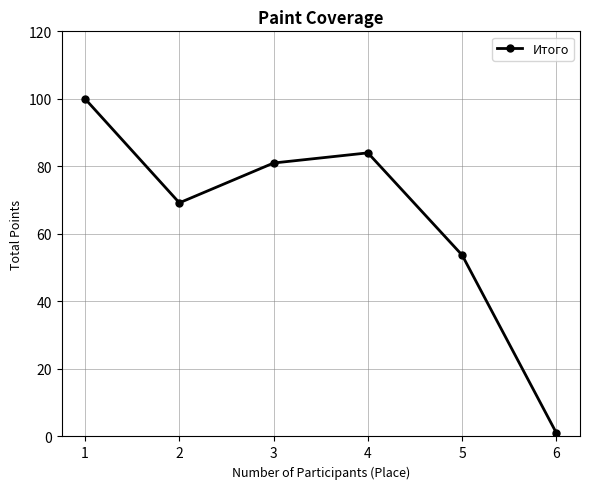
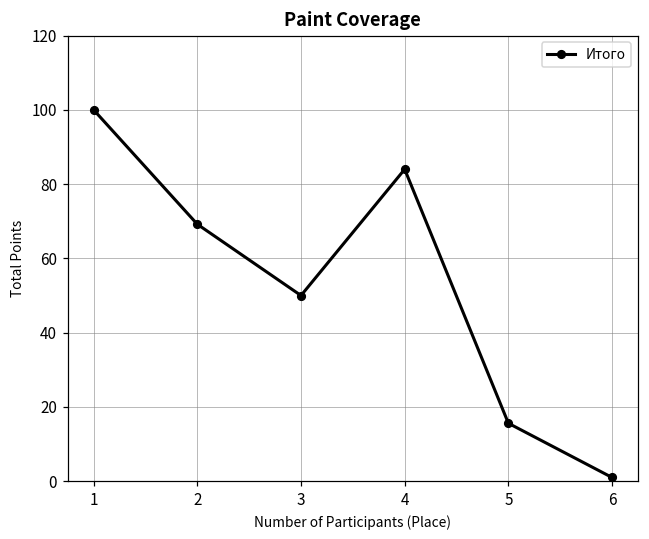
3: 81 -> 50
5: 54 -> 16
